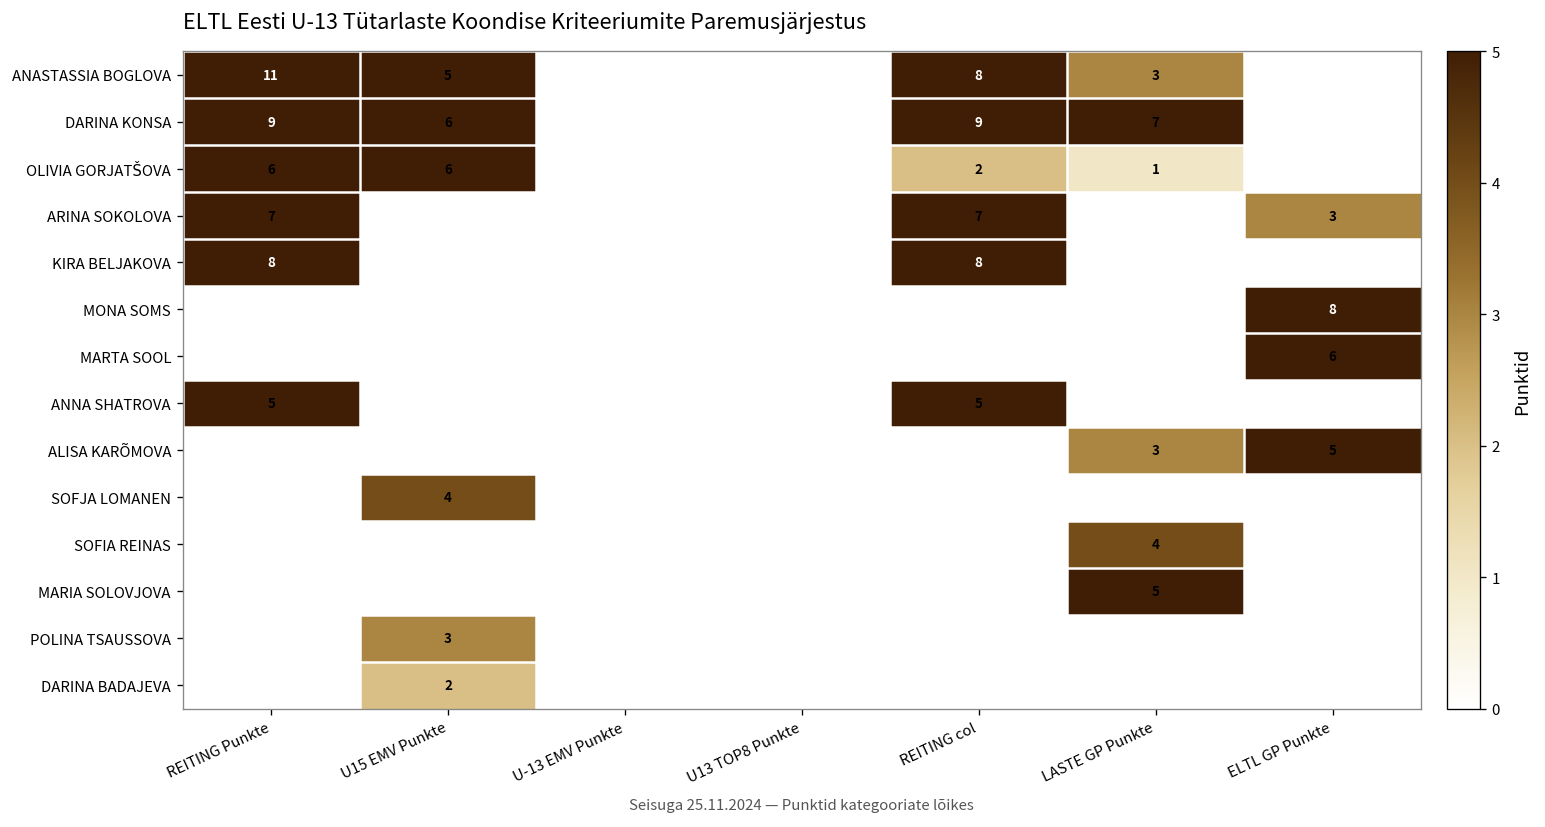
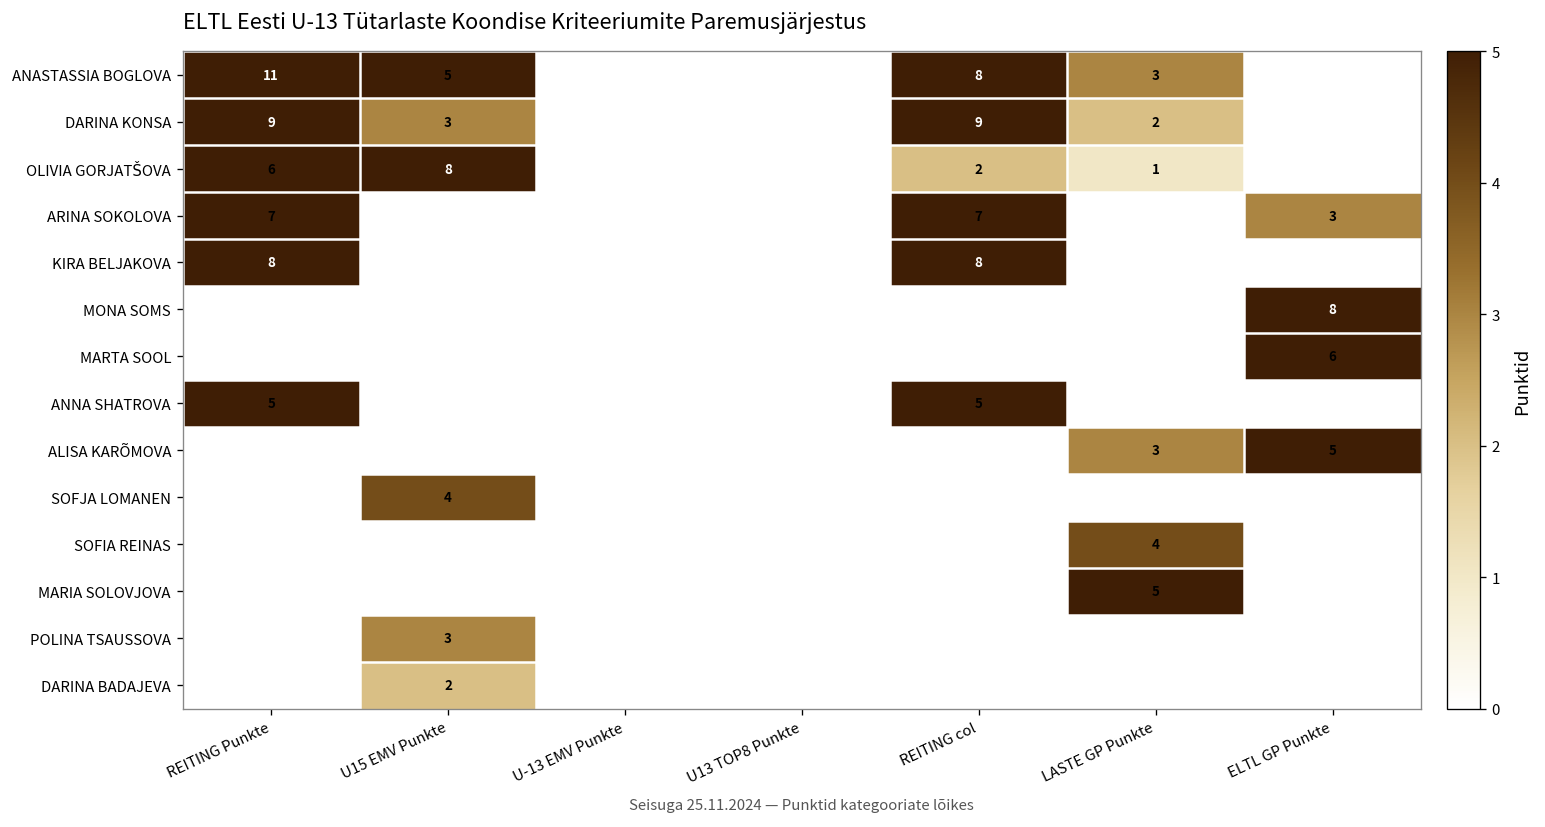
DARINA KONSA, U15 EMV Punkte: 6 -> 3
DARINA KONSA, LASTE GP Punkte: 7 -> 2
OLIVIA GORJATŠOVA, U15 EMV Punkte: 6 -> 8
